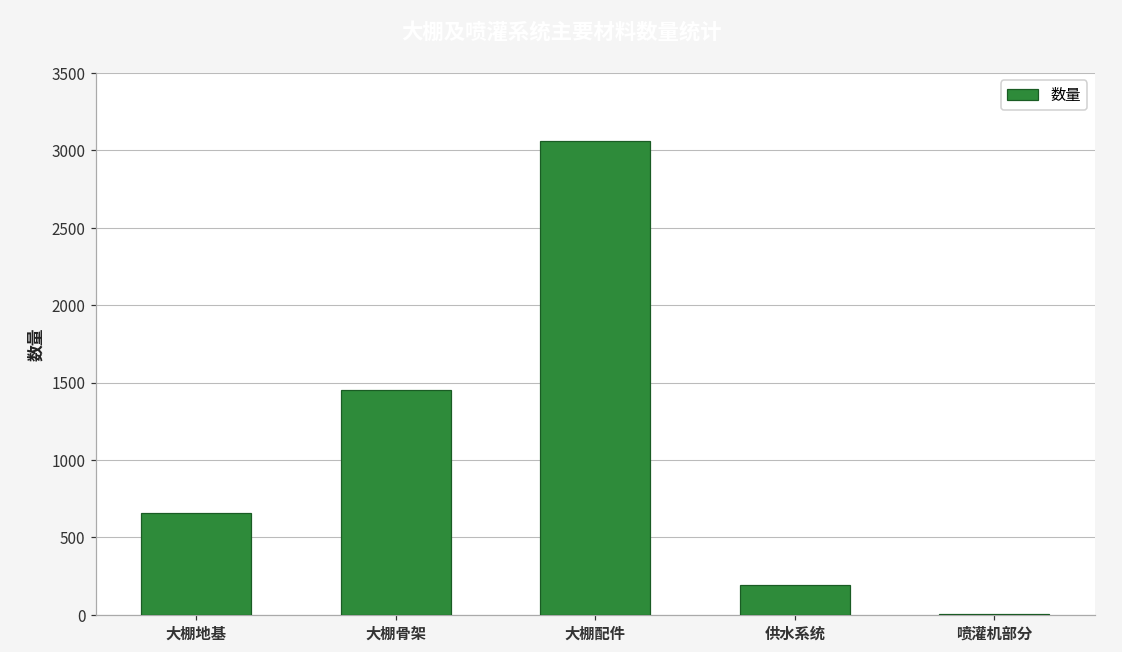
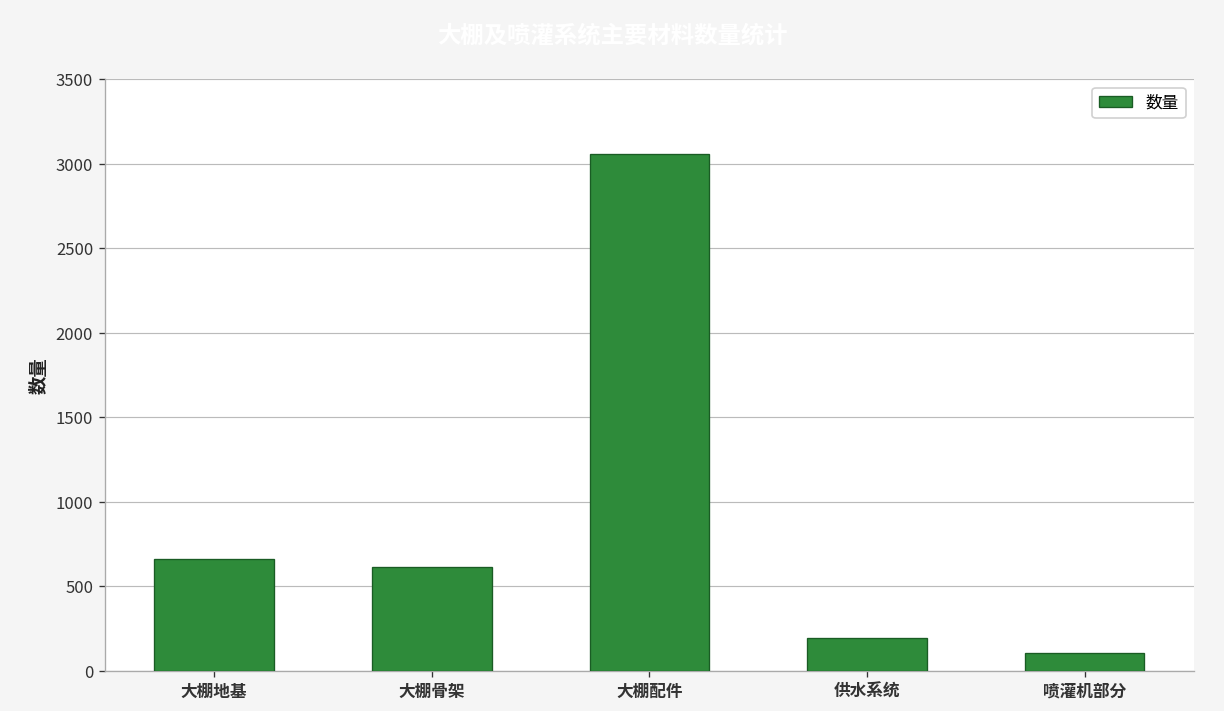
大棚骨架: 1450 -> 610
喷灌机部分: 10 -> 100
